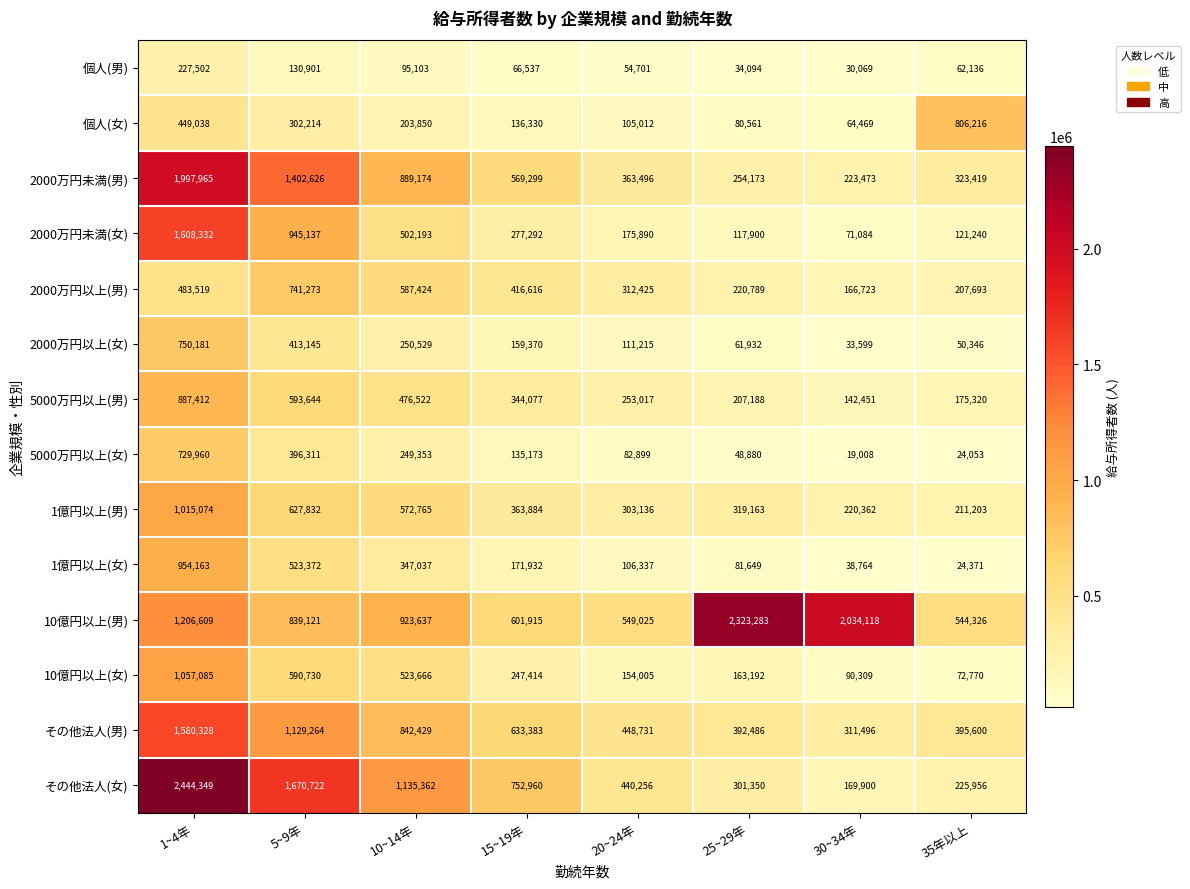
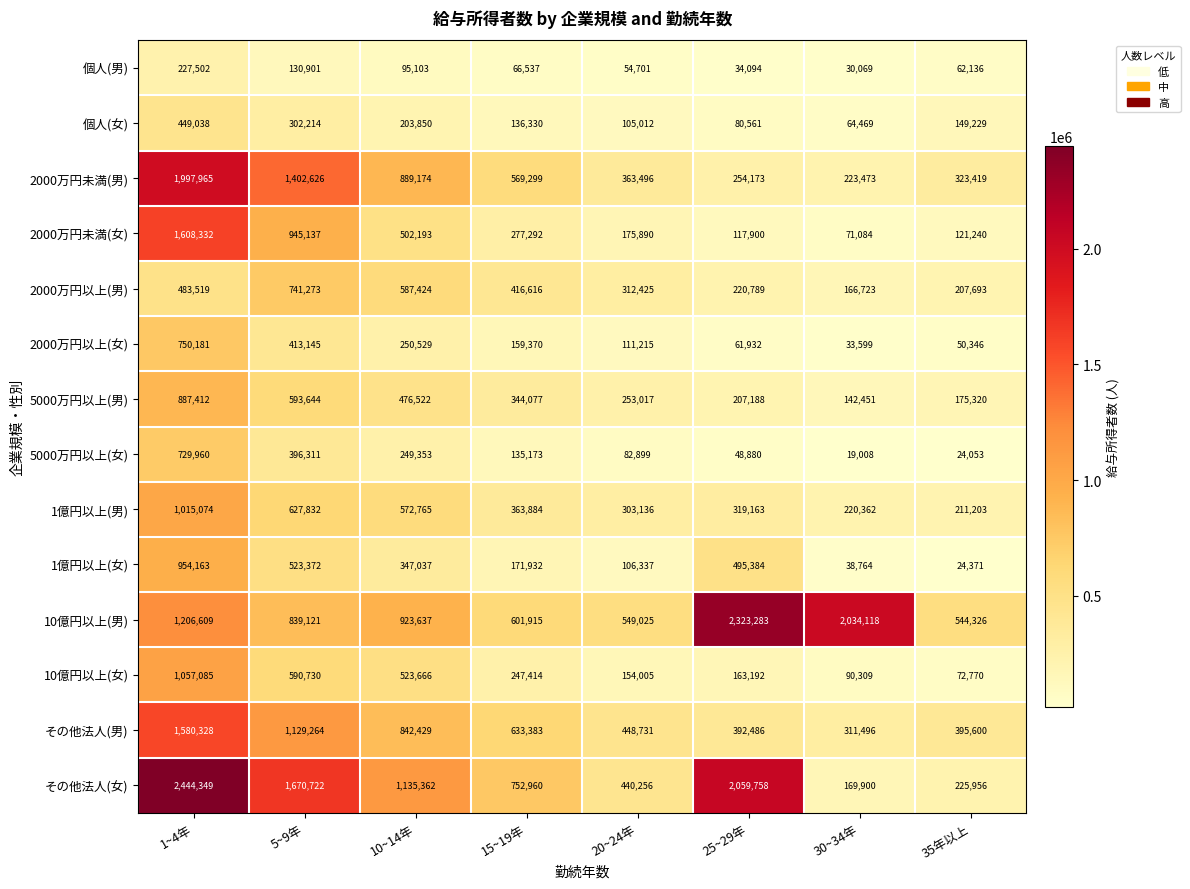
個人(女), 35年以上: 806,216 -> 149,229
1億円以上(女), 25~29年: 81,649 -> 495,384
その他法人(女), 25~29年: 301,350 -> 2,059,758
